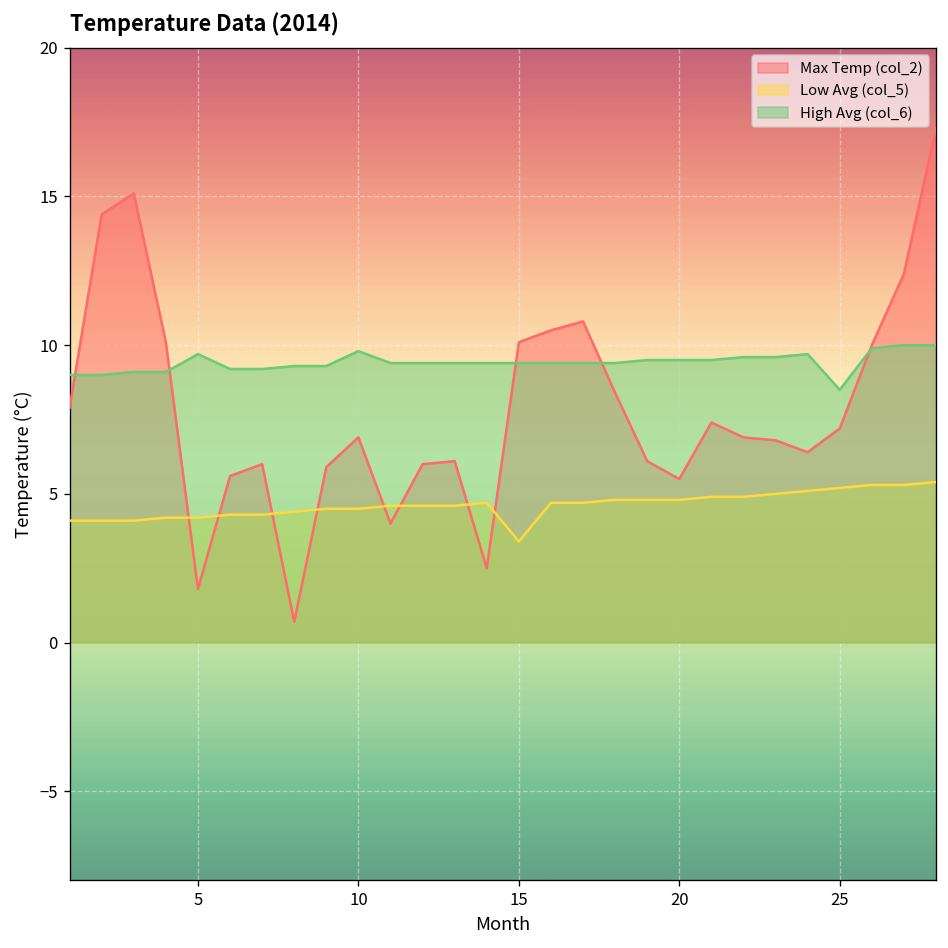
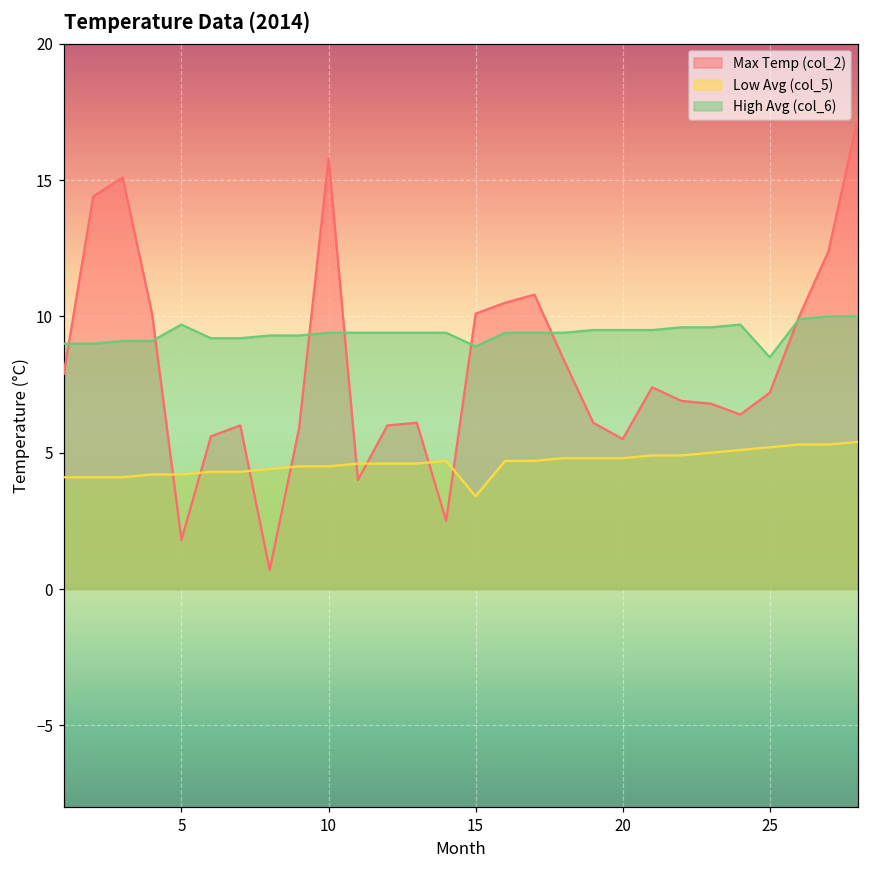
Max Temp (col_2), 10: 6.9 -> 15.8
High Avg (col_6), 10: 9.8 -> 9.4
High Avg (col_6), 15: 9.4 -> 8.9
